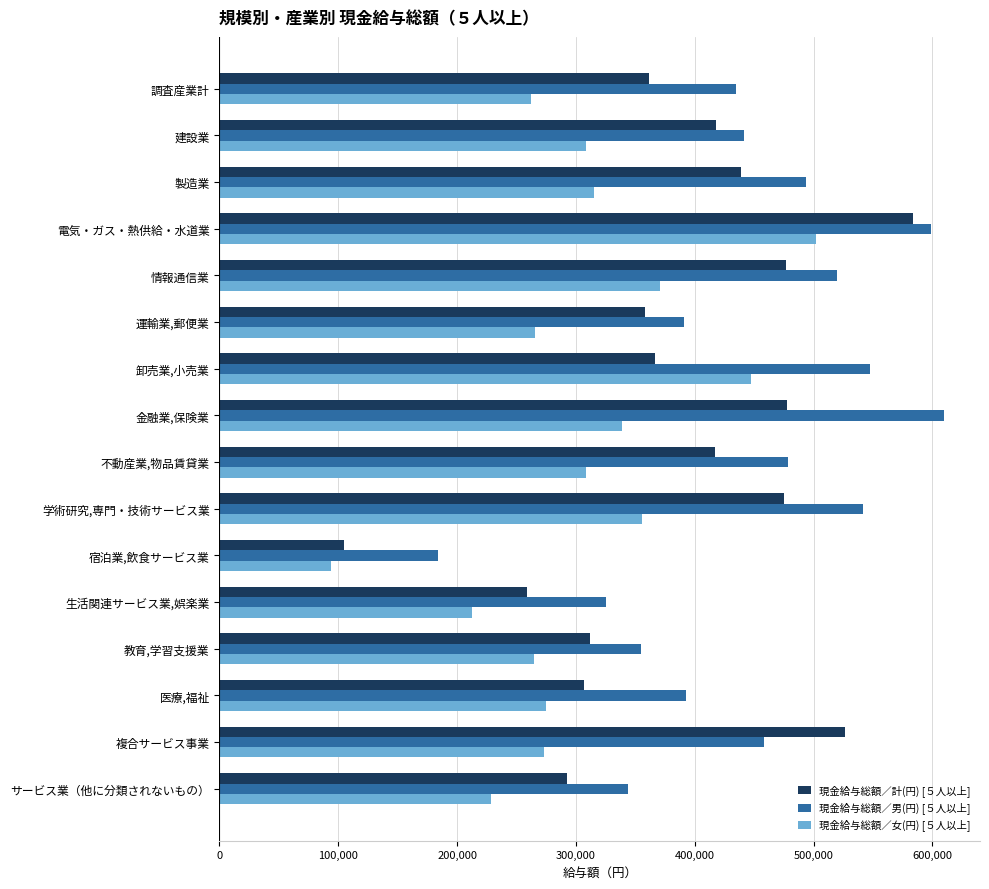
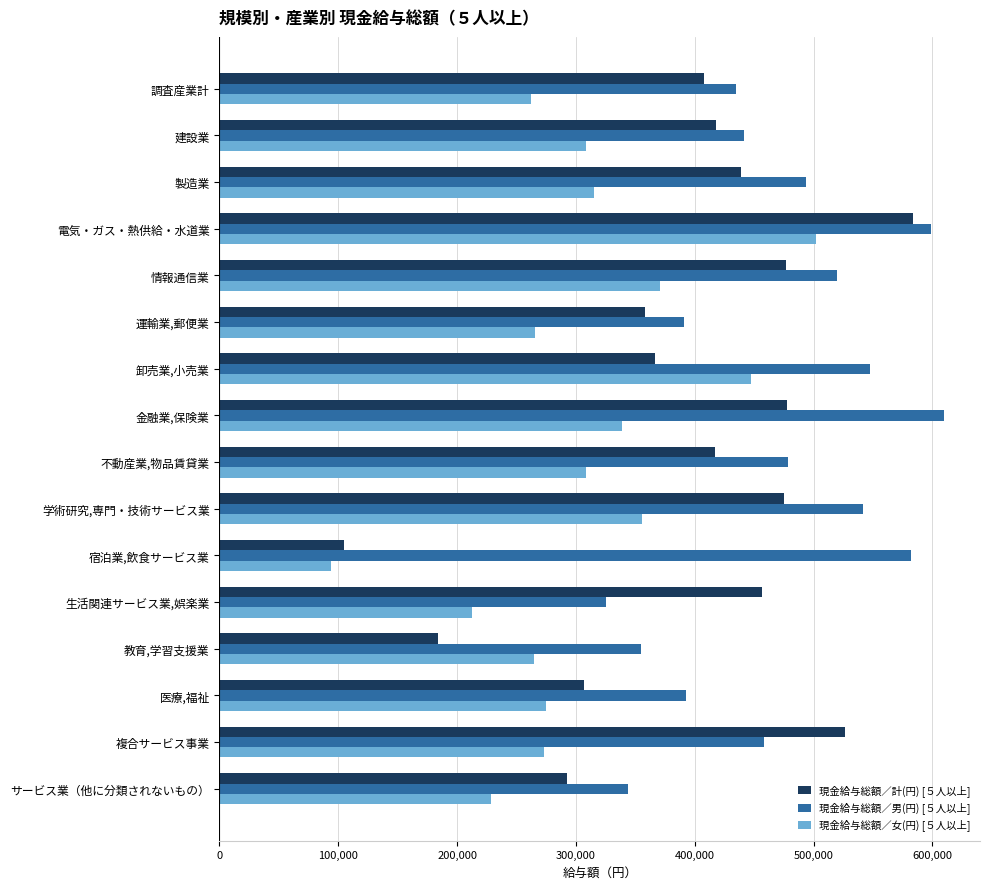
現金給与総額／計(円) [５人以上], 調査産業計: 361,000 -> 408,000
現金給与総額／男(円) [５人以上], 宿泊業,飲食サービス業: 184,000 -> 582,000
現金給与総額／計(円) [５人以上], 生活関連サービス業,娯楽業: 259,000 -> 457,000
現金給与総額／計(円) [５人以上], 教育,学習支援業: 312,000 -> 184,000
